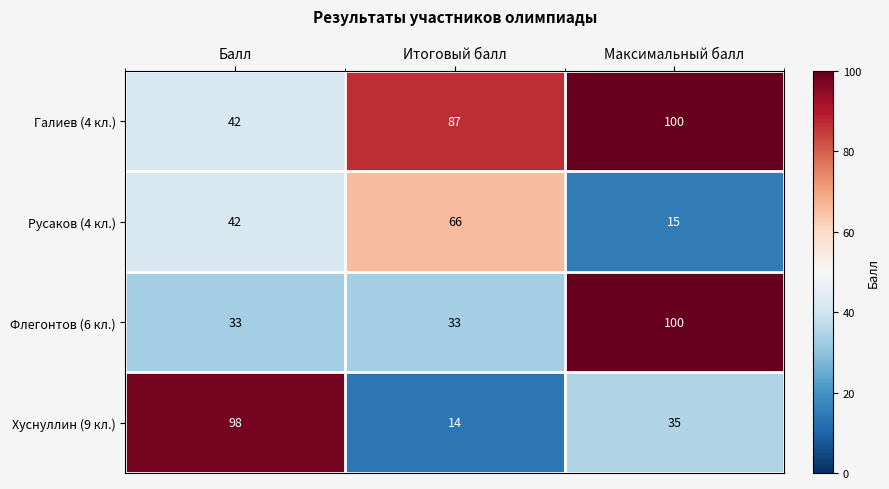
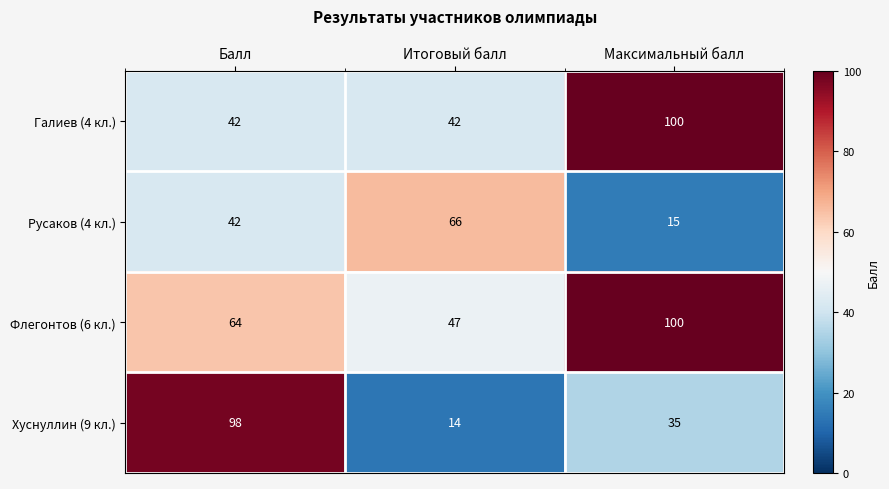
Галиев (4 кл.), Итоговый балл: 87 -> 42
Флегонтов (6 кл.), Балл: 33 -> 64
Флегонтов (6 кл.), Итоговый балл: 33 -> 47
